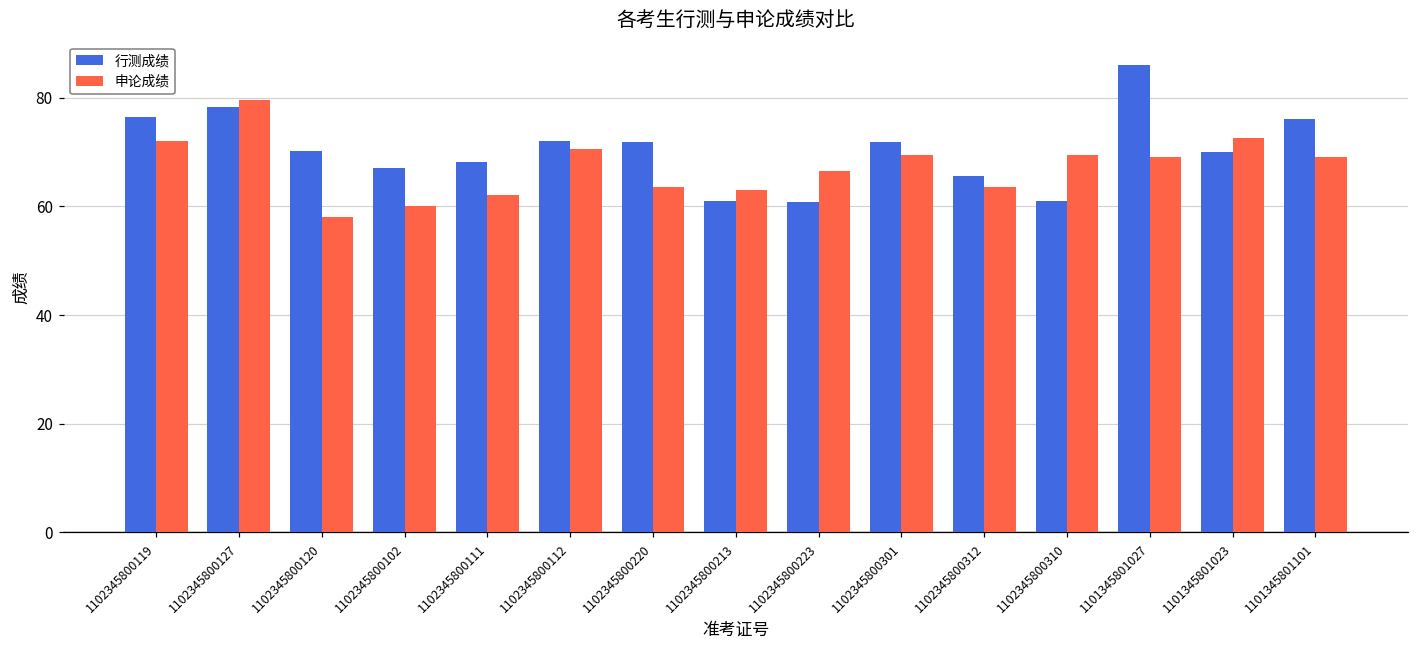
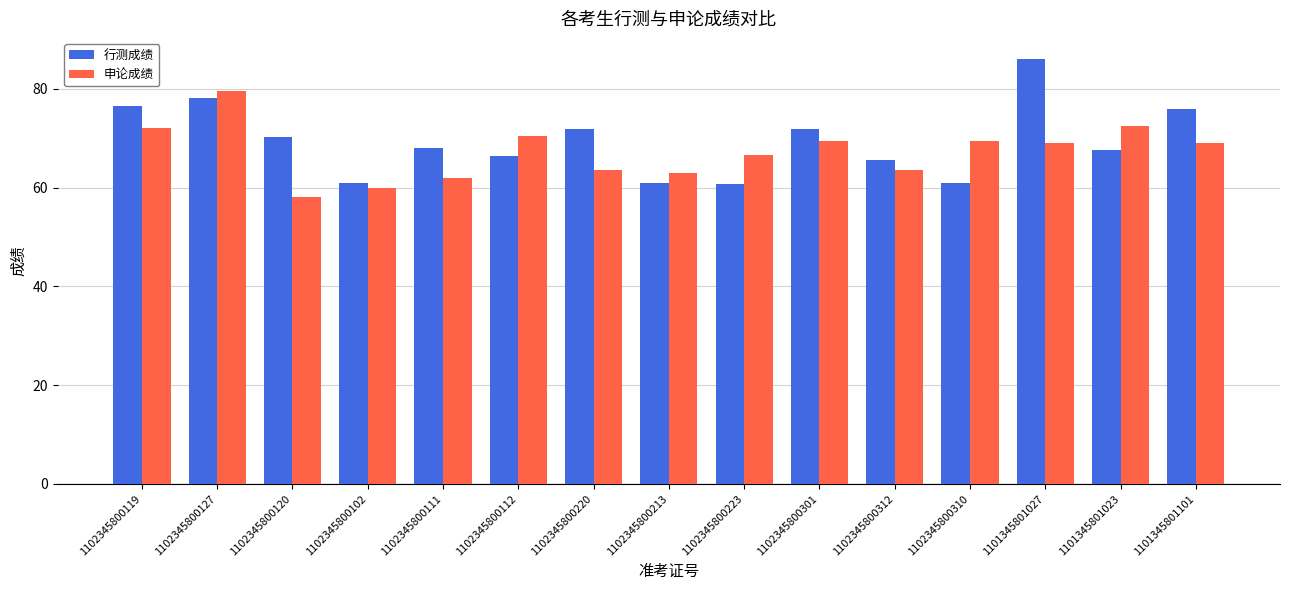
行测成绩, 1102345800102: 67 -> 61
行测成绩, 1102345800112: 72 -> 66
行测成绩, 1101345801023: 70 -> 68
